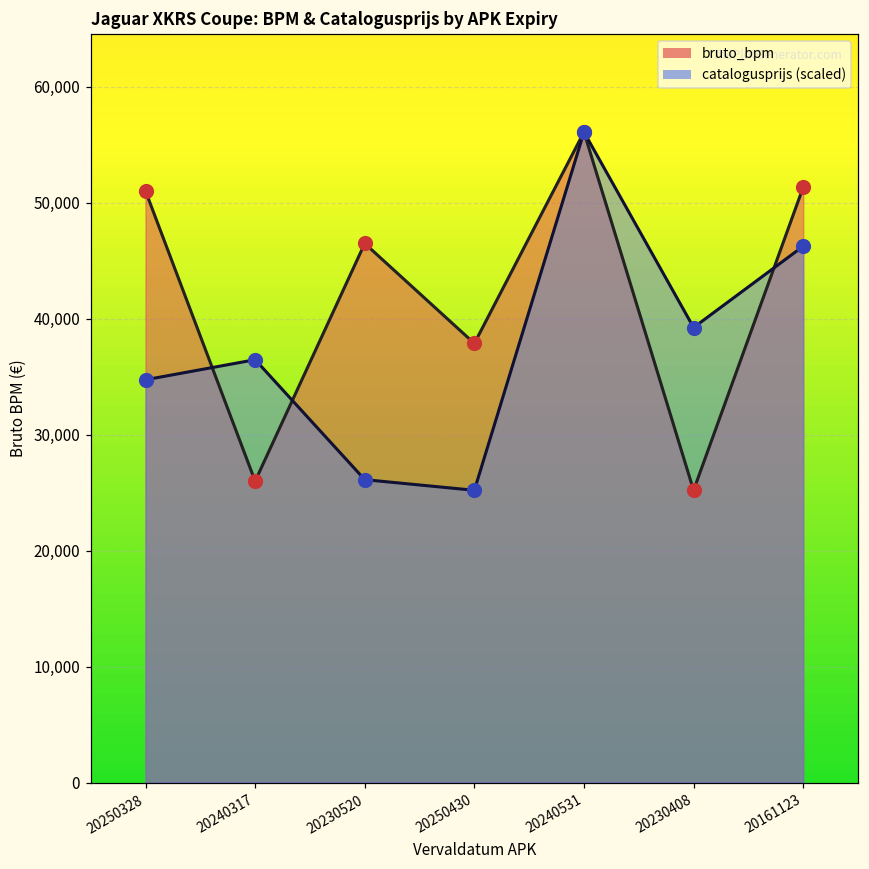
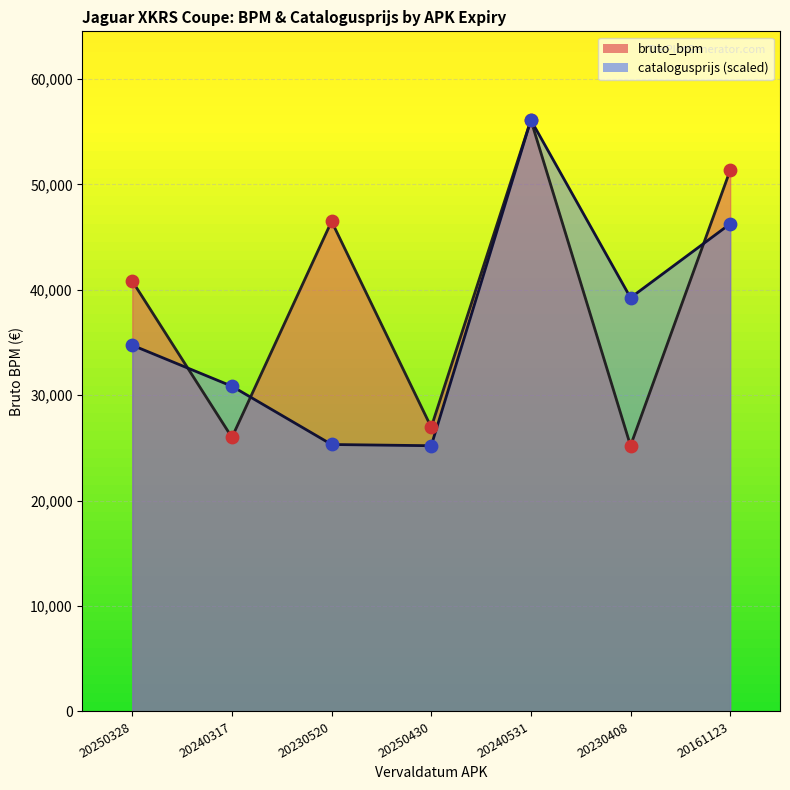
bruto_bpm, 20250328: 51,000 -> 40,800
catalogusprijs (scaled), 20240317: 36,500 -> 30,900
catalogusprijs (scaled), 20230520: 26,100 -> 25,300
bruto_bpm, 20250430: 37,900 -> 27,000
